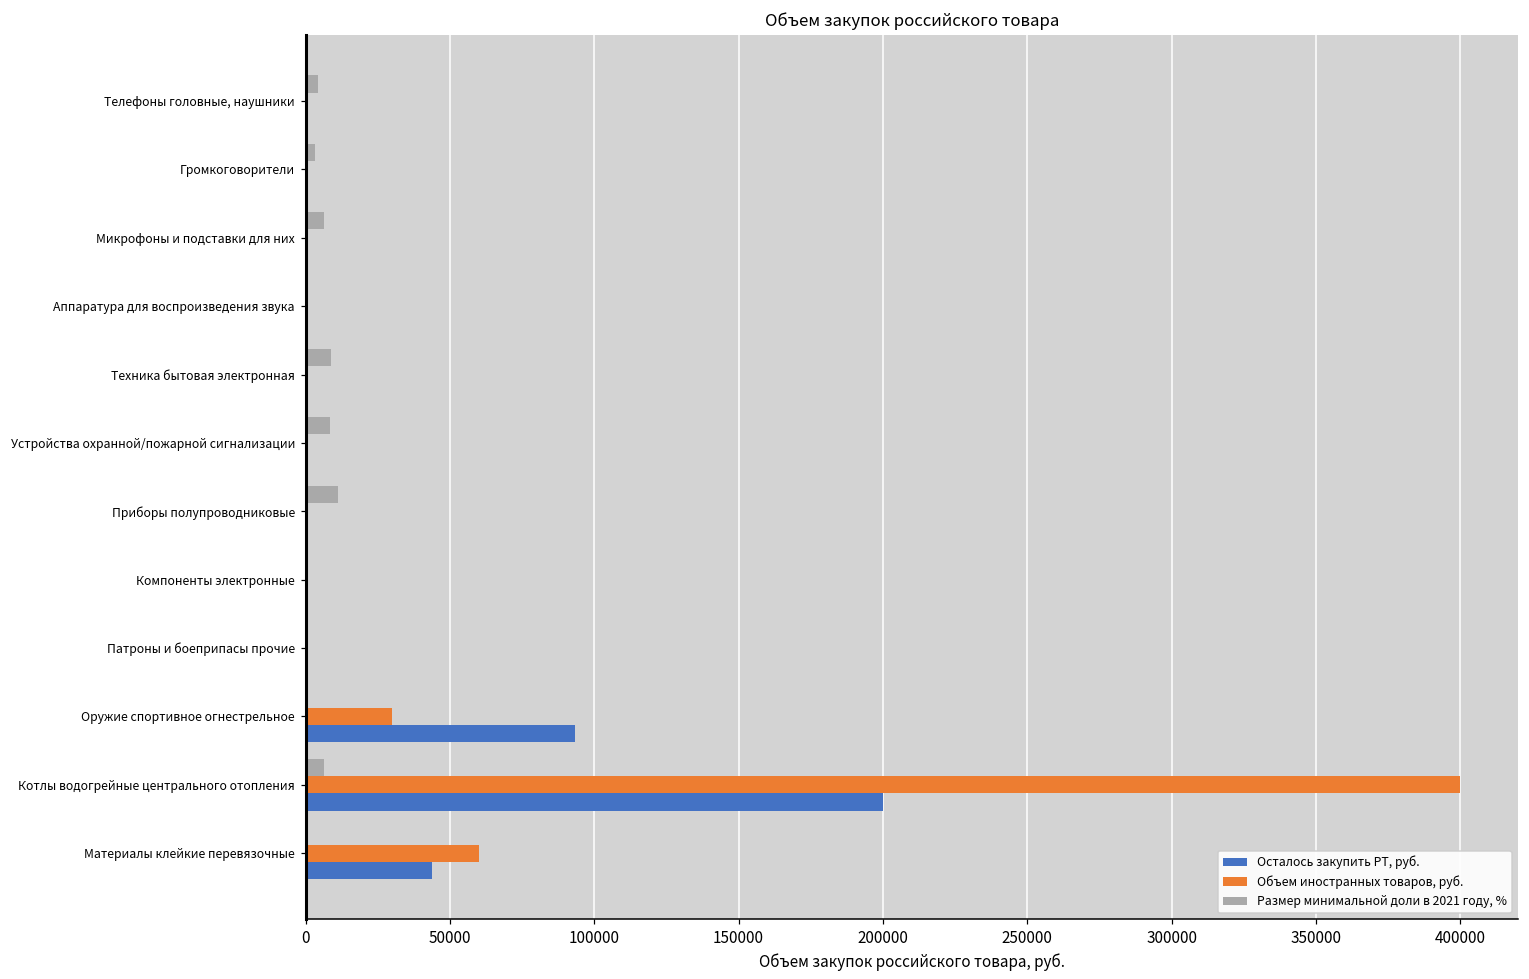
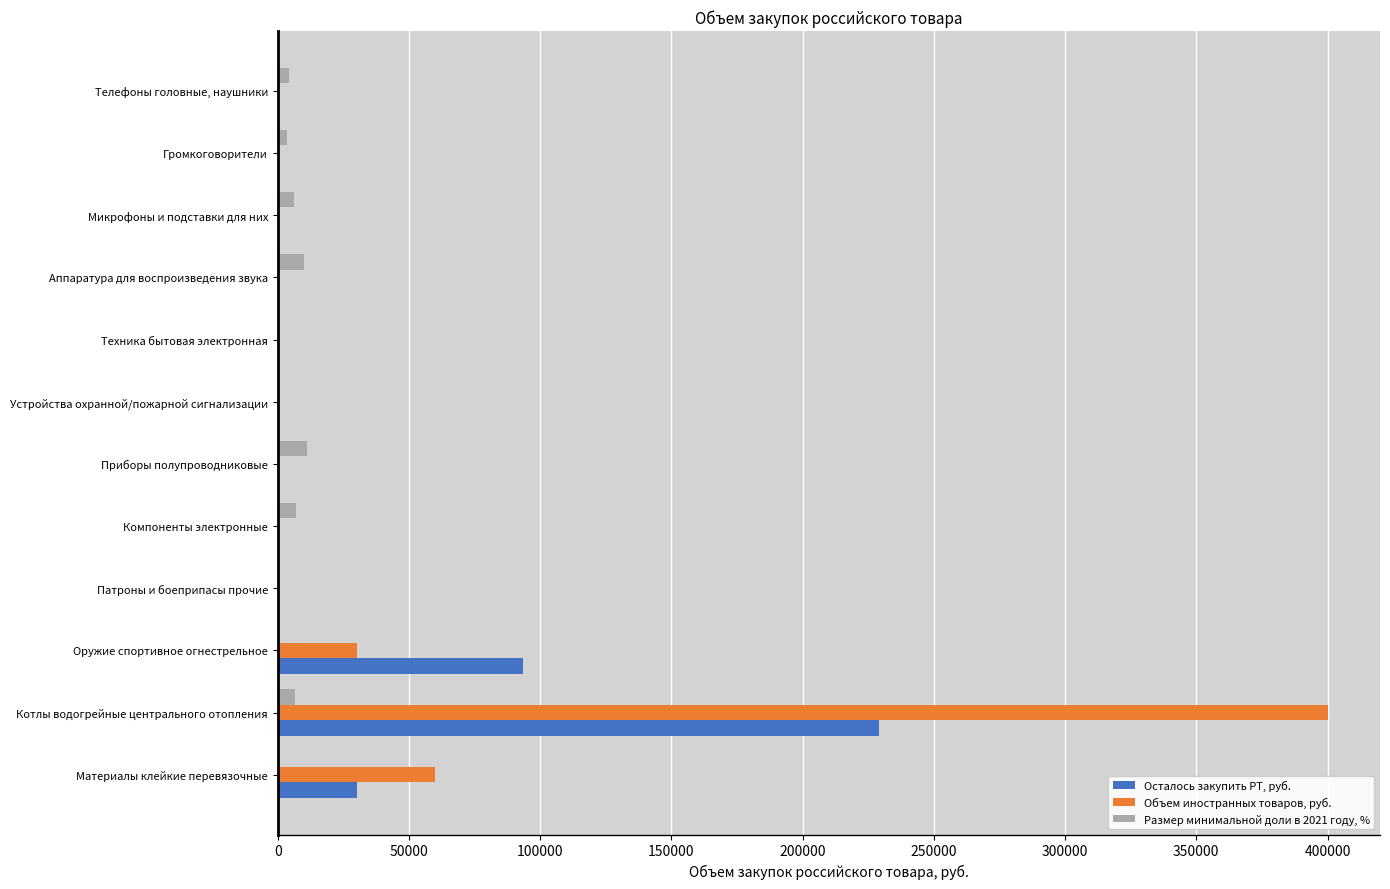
Размер минимальной доли в 2021 году, %, Аппаратура для воспроизведения звука: 0 -> 10000
Размер минимальной доли в 2021 году, %, Техника бытовая электронная: 9000 -> 0
Размер минимальной доли в 2021 году, %, Устройства охранной/пожарной сигнализации: 8000 -> 0
Размер минимальной доли в 2021 году, %, Компоненты электронные: 0 -> 7000
Осталось закупить РТ, руб., Котлы водогрейные центрального отопления: 200000 -> 229000
Осталось закупить РТ, руб., Материалы клейкие перевязочные: 44000 -> 30000
